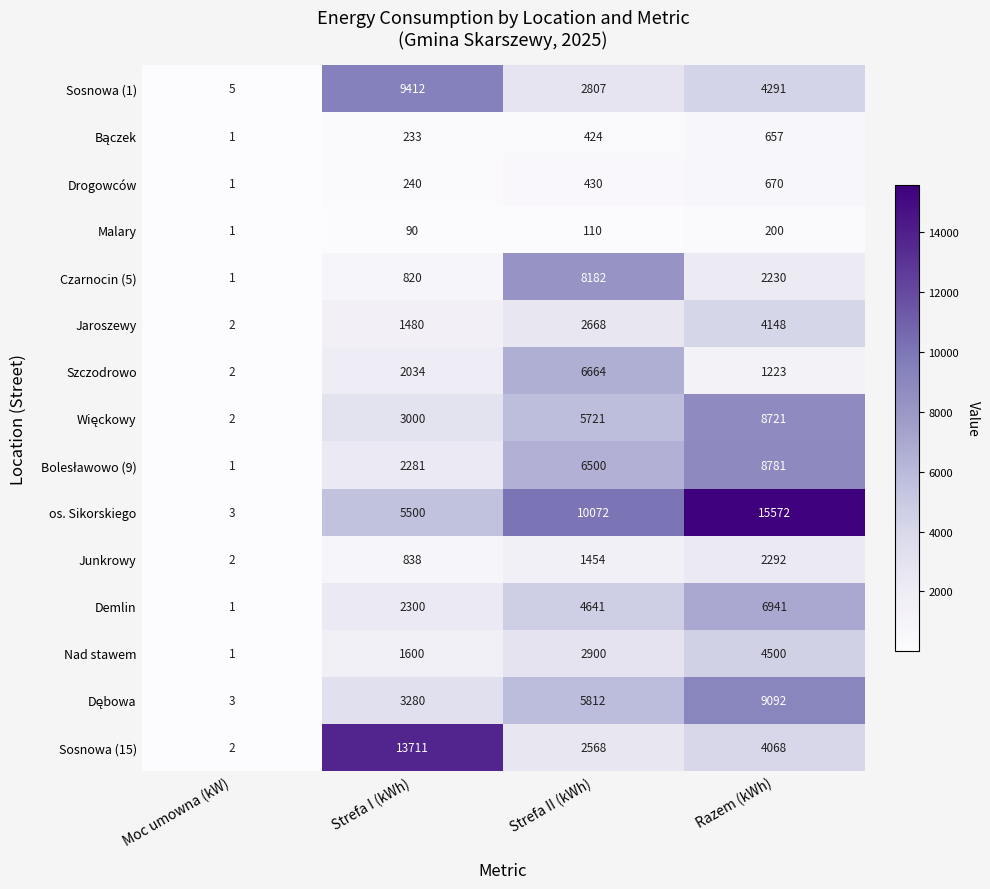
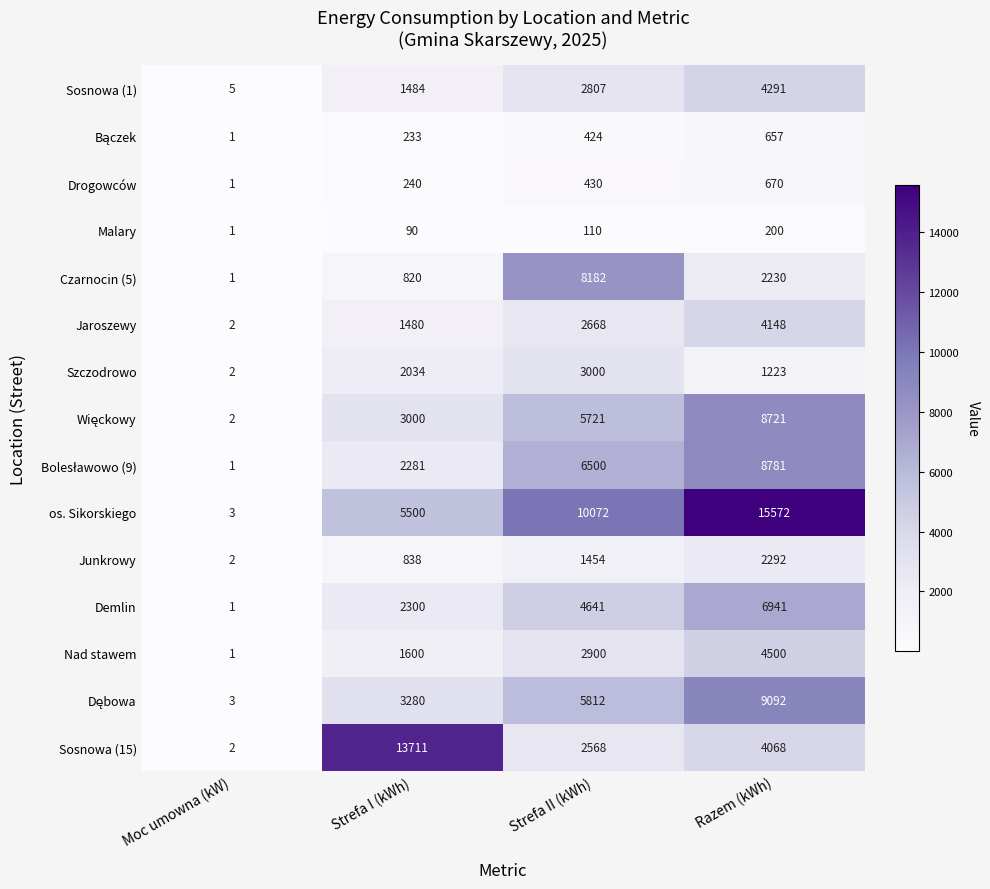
Sosnowa (1), Strefa I (kWh): 9412 -> 1484
Szczodrowo, Strefa II (kWh): 6664 -> 3000
